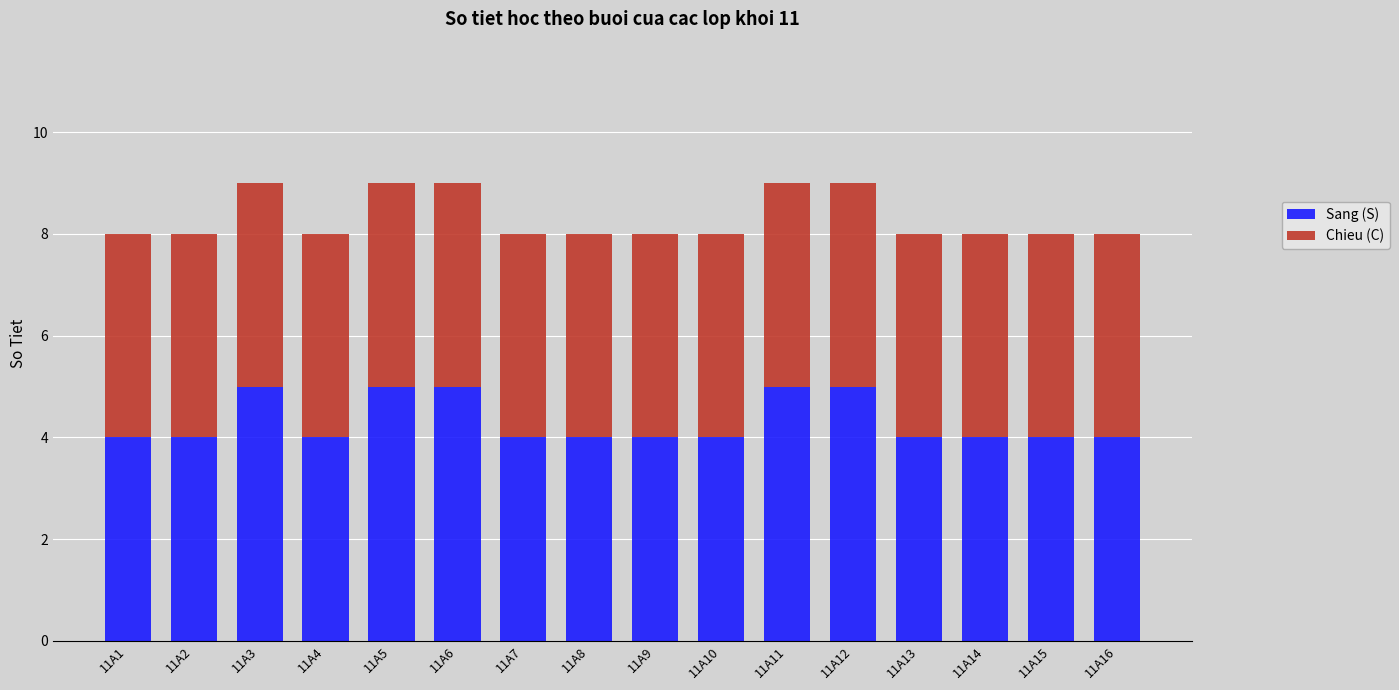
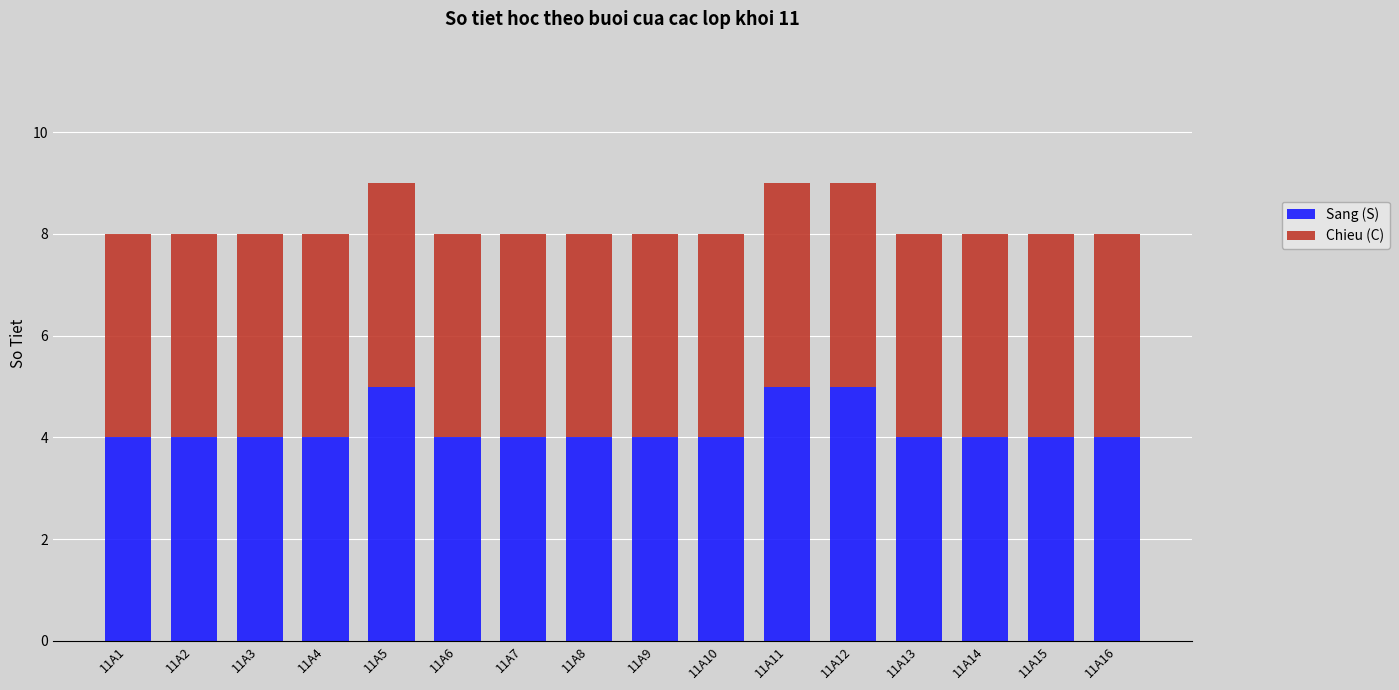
Sang (S), 11A3: 5 -> 4
Sang (S), 11A6: 5 -> 4
